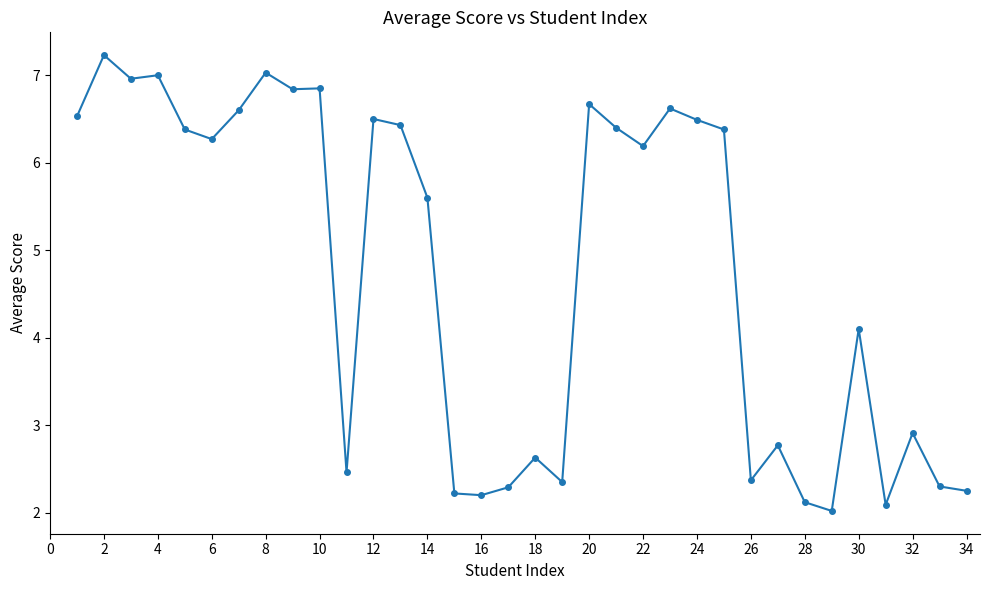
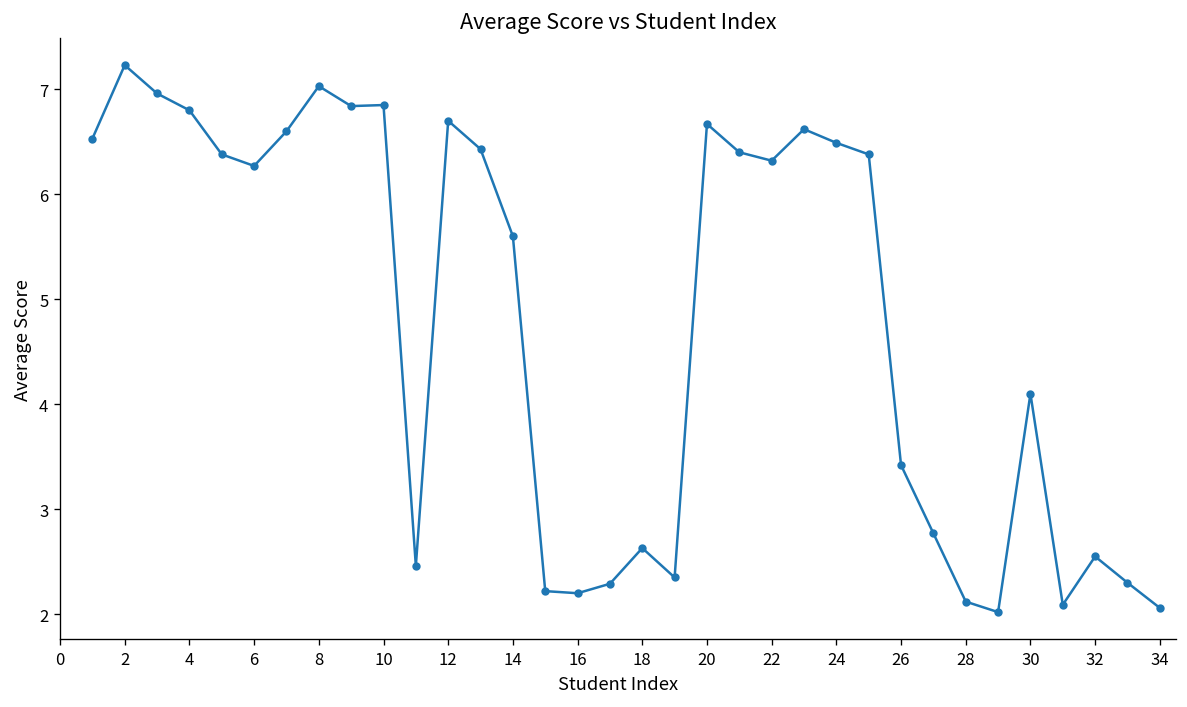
4: 7.0 -> 6.8
12: 6.5 -> 6.7
22: 6.2 -> 6.3
26: 2.4 -> 3.4
32: 2.9 -> 2.6
34: 2.3 -> 2.1
